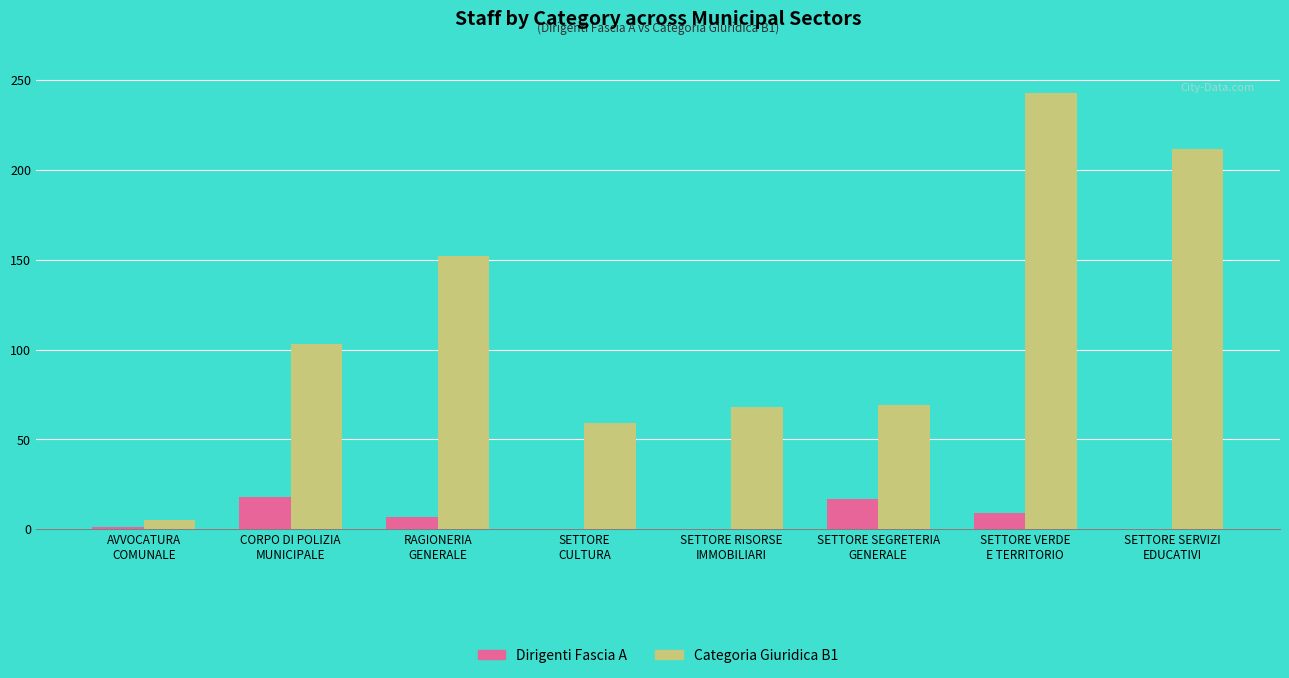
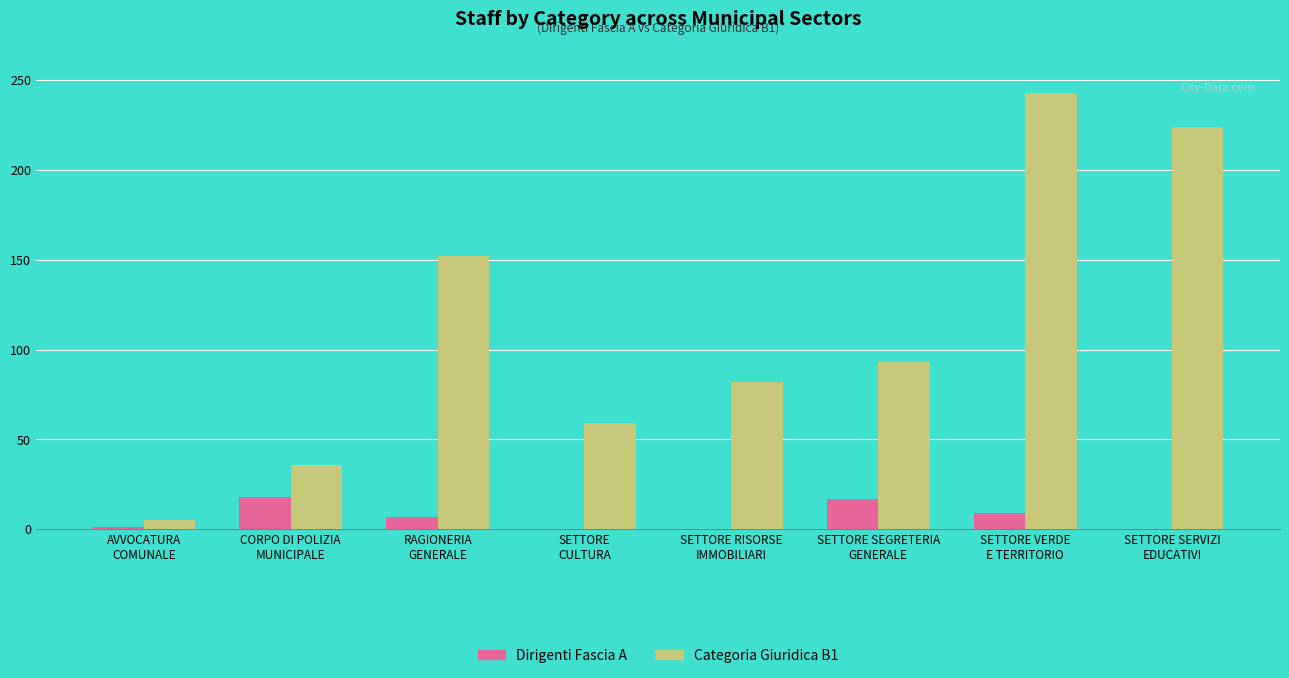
Categoria Giuridica B1, CORPO DI POLIZIA MUNICIPALE: 103 -> 36
Categoria Giuridica B1, SETTORE RISORSE IMMOBILIARI: 68 -> 82
Categoria Giuridica B1, SETTORE SEGRETERIA GENERALE: 69 -> 93
Categoria Giuridica B1, SETTORE SERVIZI EDUCATIVI: 212 -> 224
